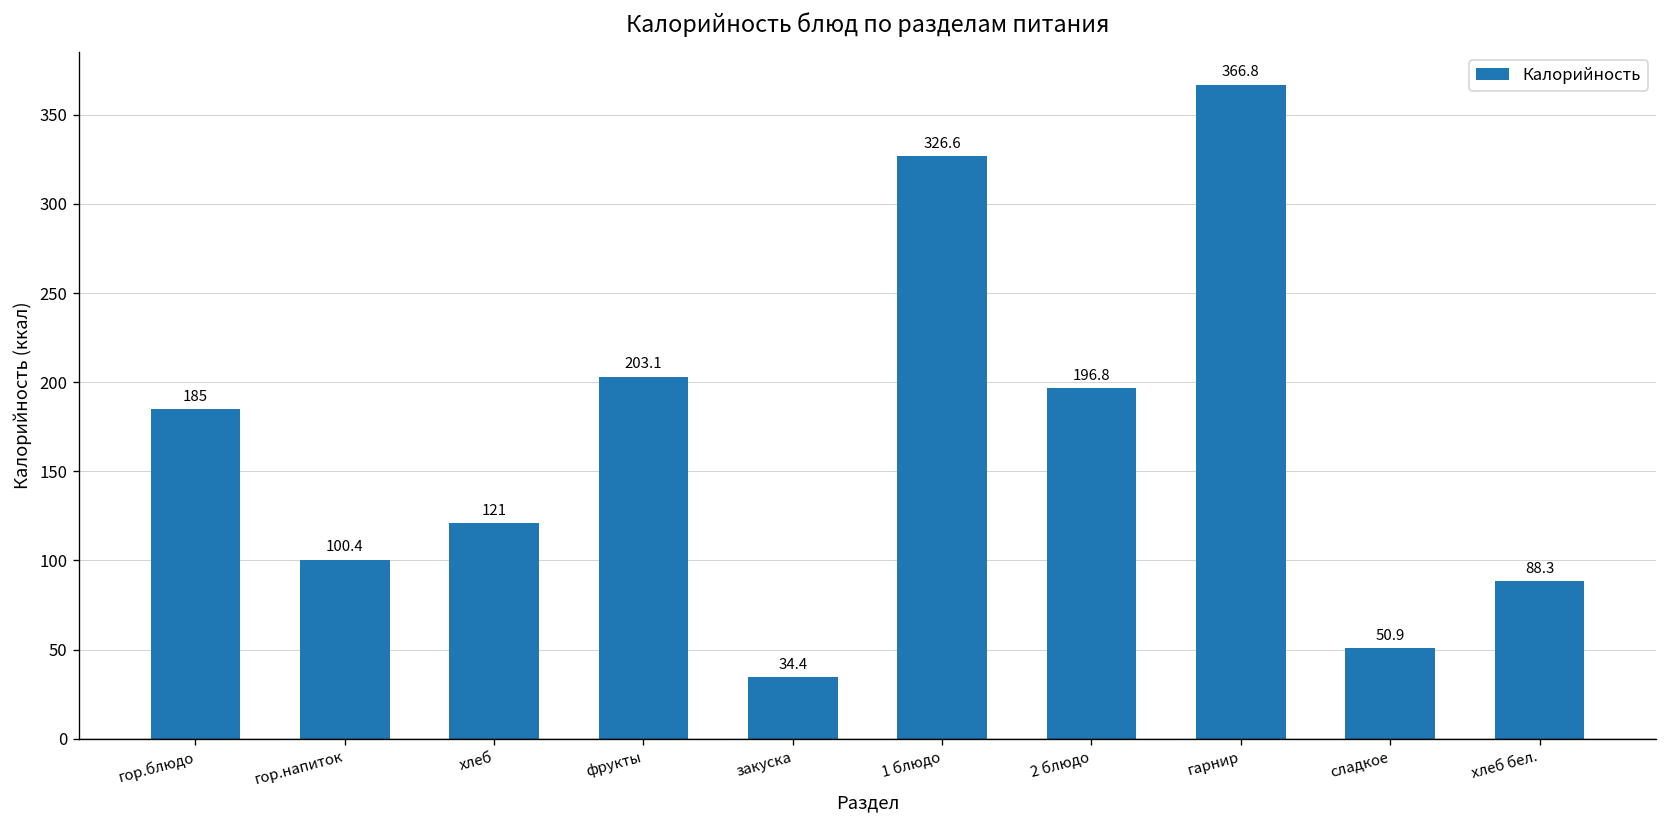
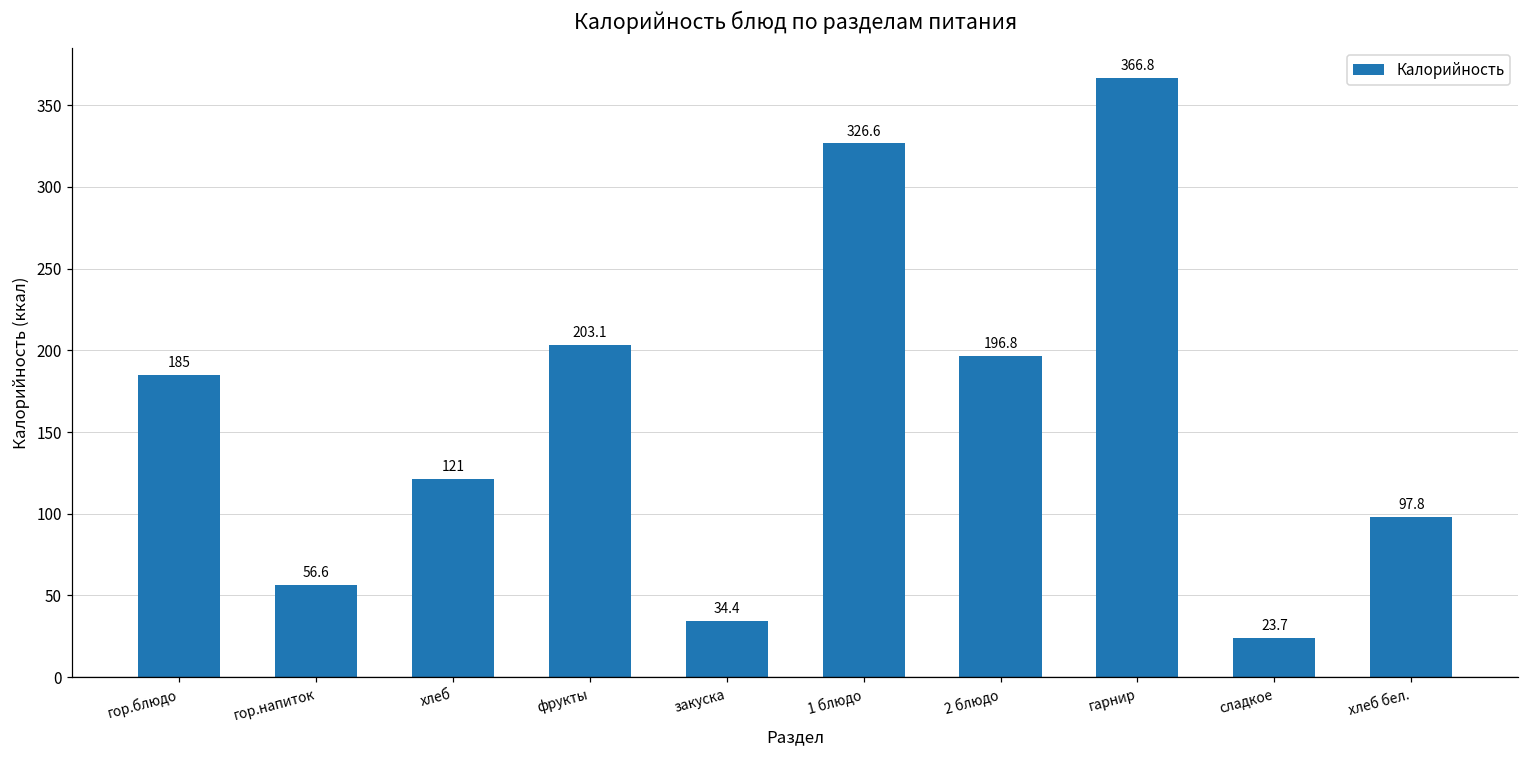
гор.напиток: 100.4 -> 56.6
сладкое: 50.9 -> 23.7
хлеб бел.: 88.3 -> 97.8
